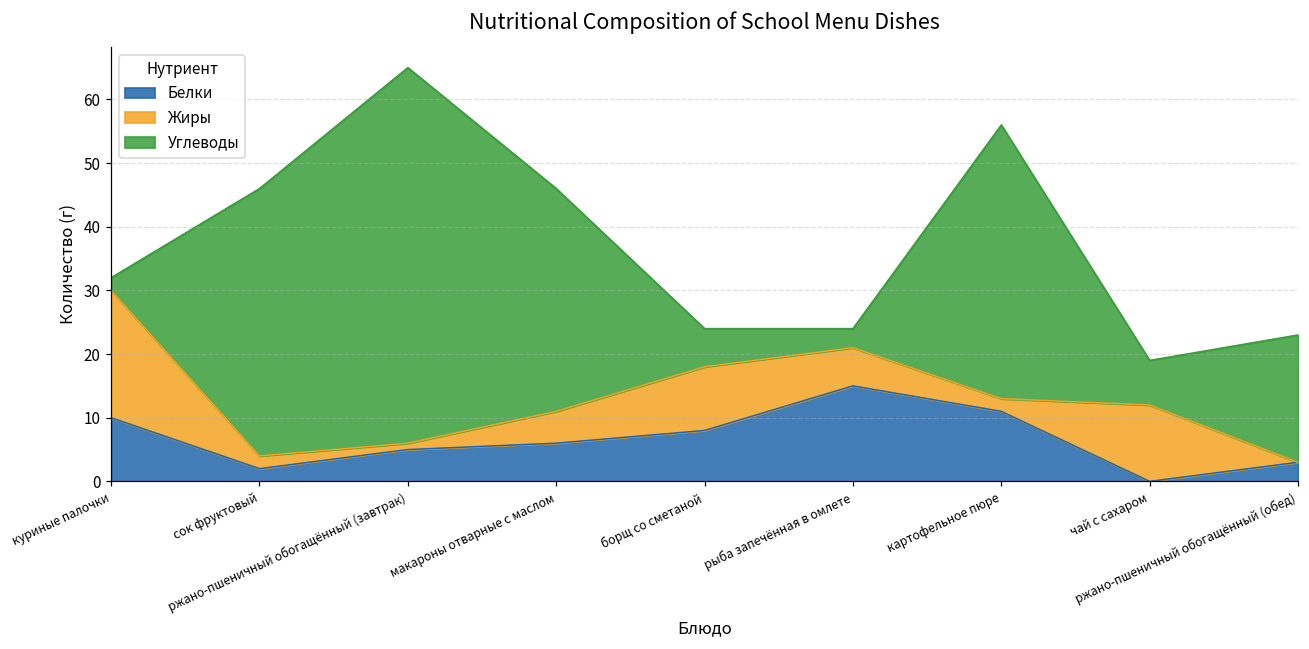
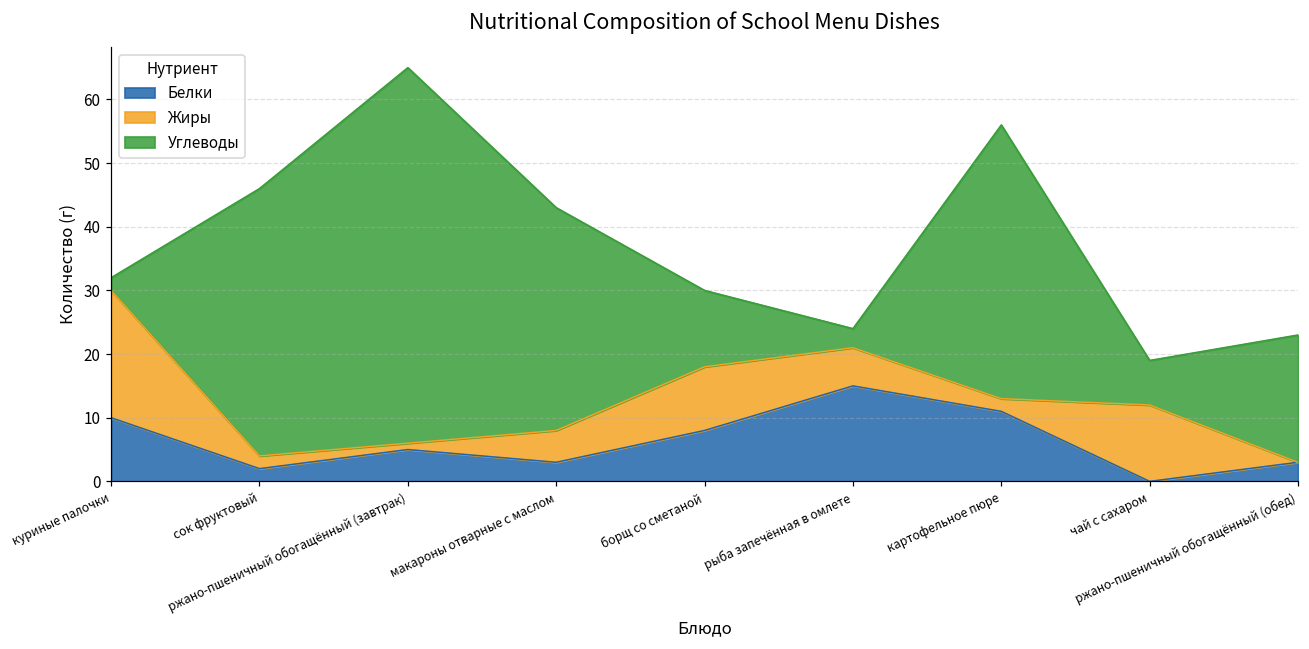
Белки, макароны отварные с маслом: 6 -> 3
Углеводы, борщ со сметаной: 6 -> 12
